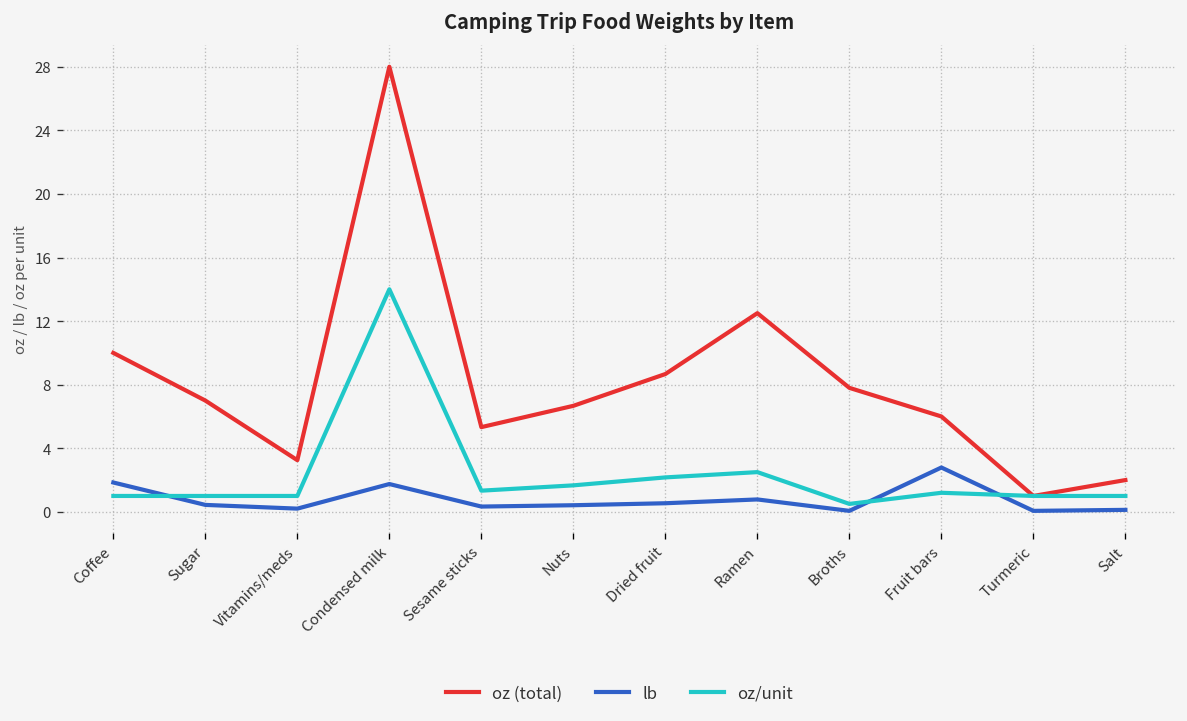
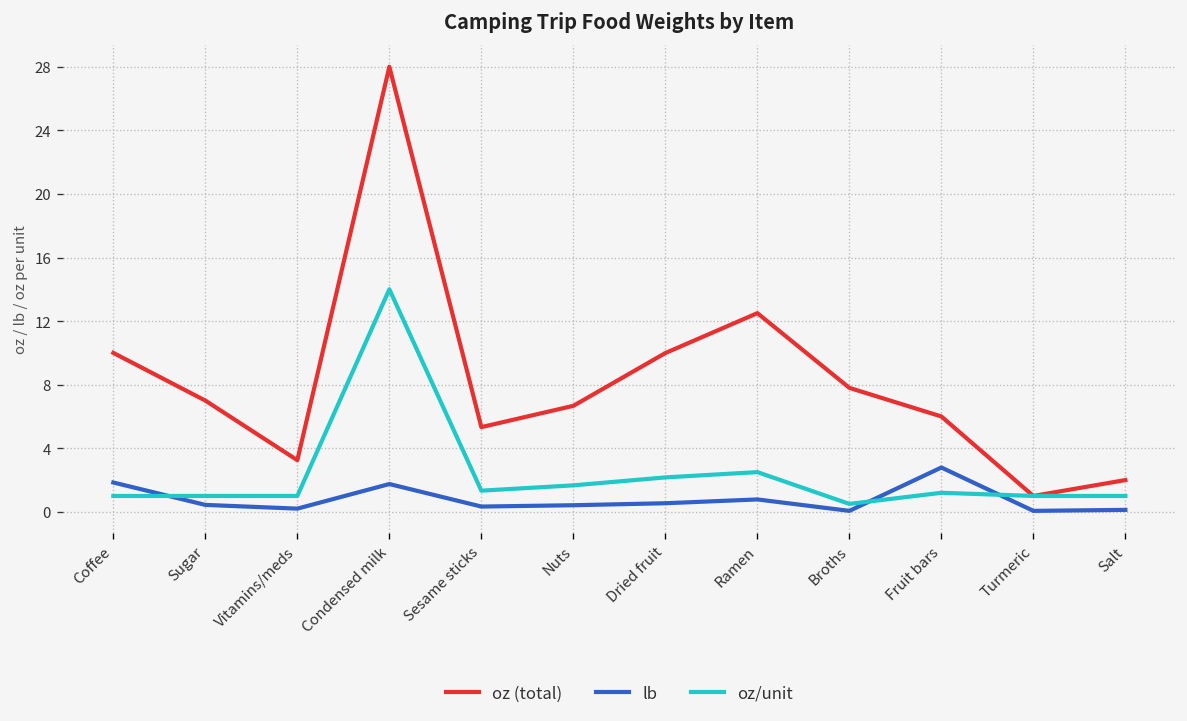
oz (total), Dried fruit: 8.7 -> 10.0
